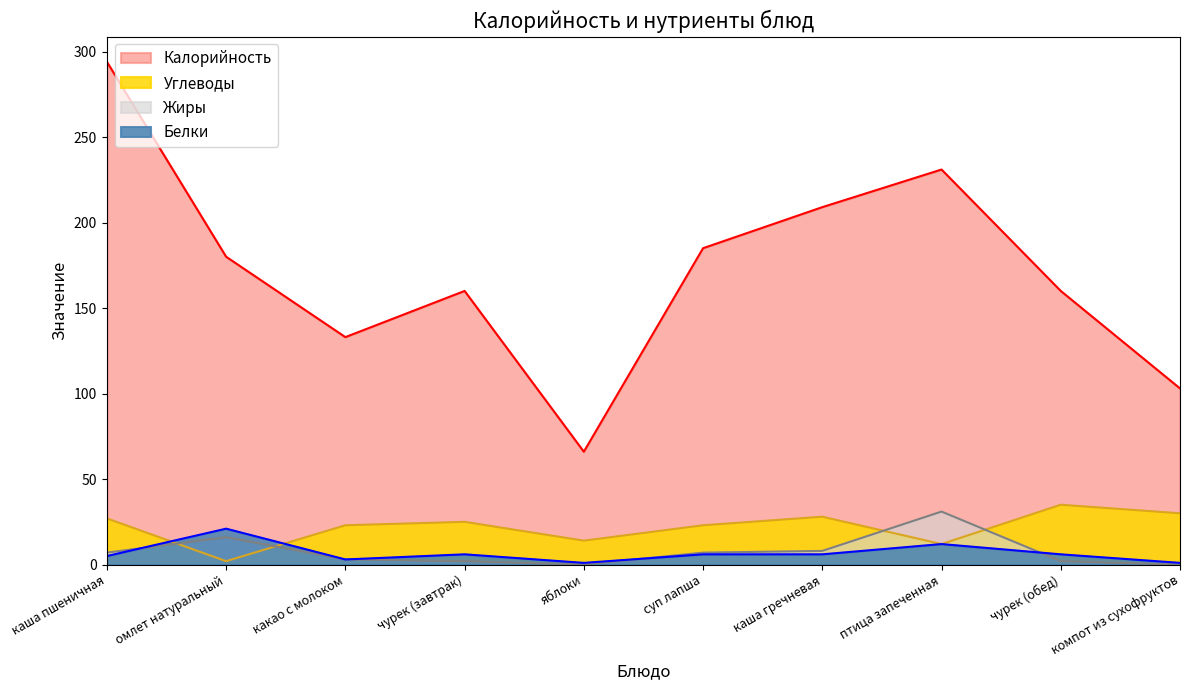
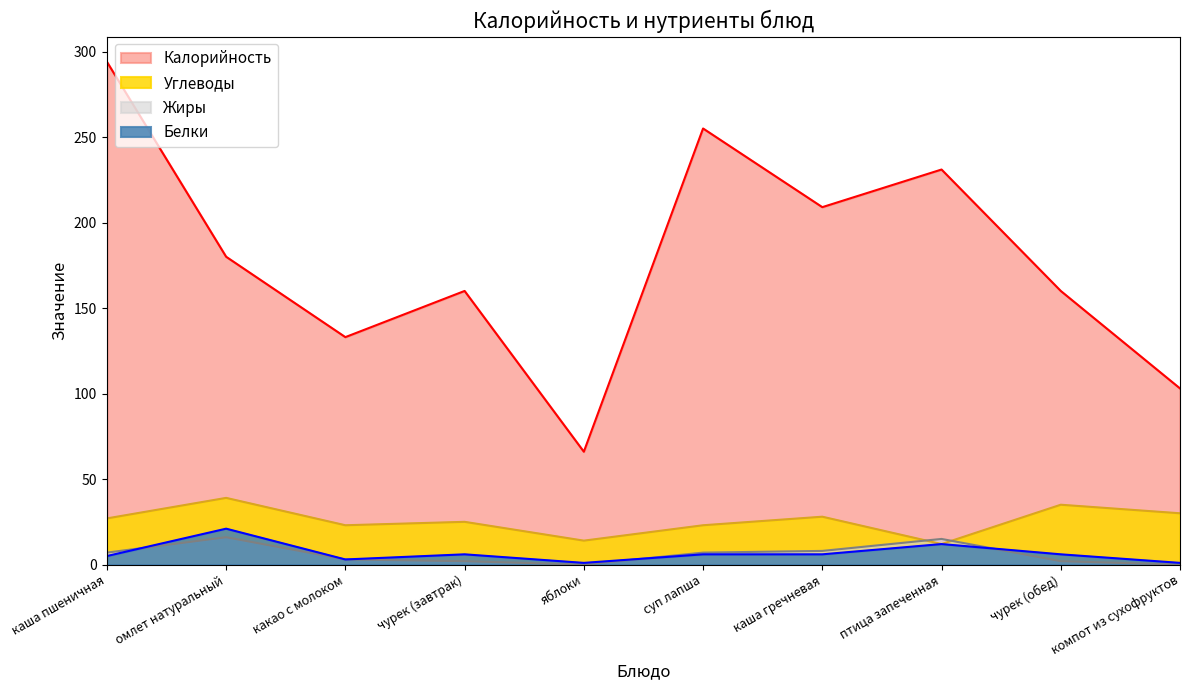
Углеводы, омлет натуральный: 2 -> 39
Калорийность, суп лапша: 185 -> 255
Жиры, птица запеченная: 31 -> 15
